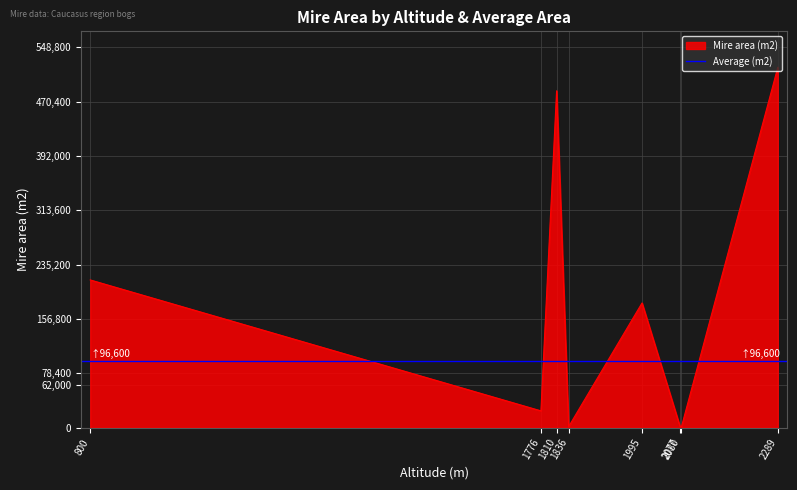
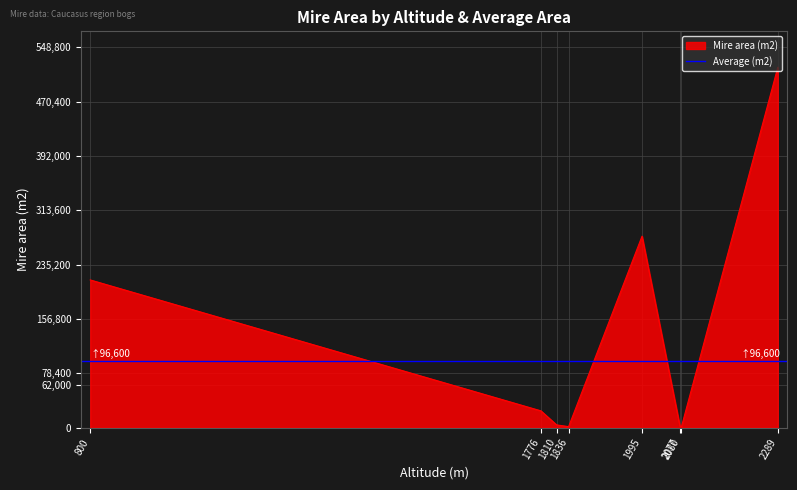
1810: 490,000 -> 0
1995: 180,000 -> 280,000
